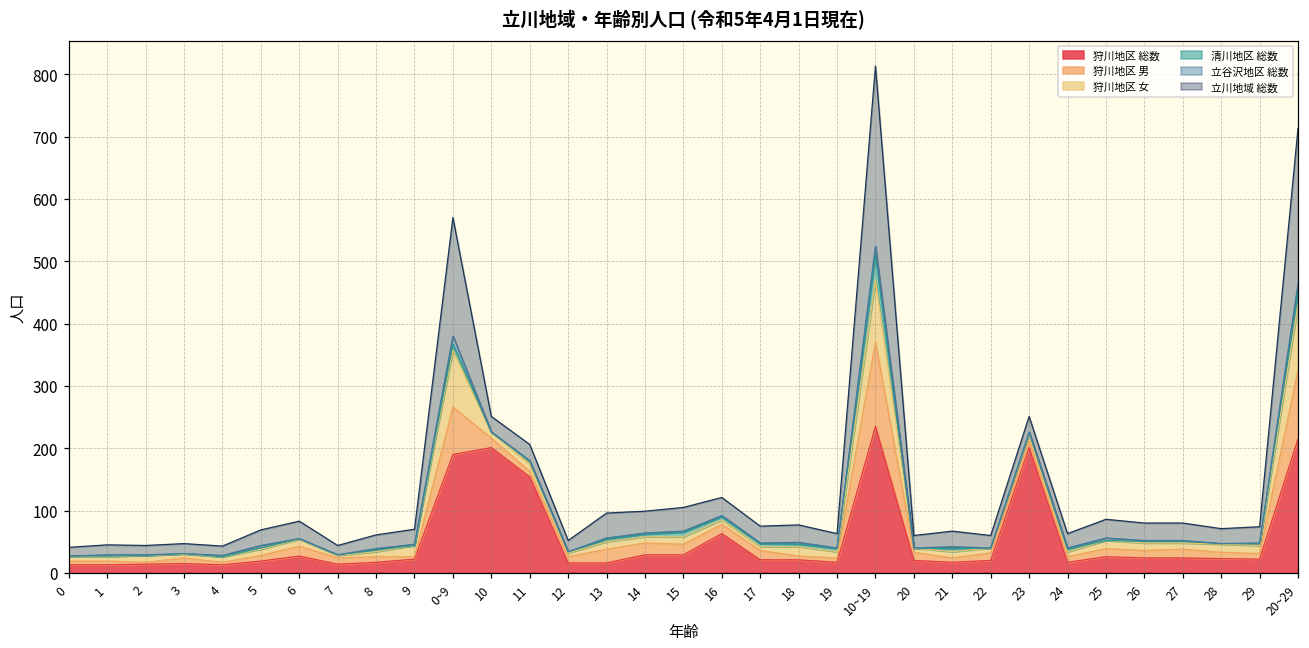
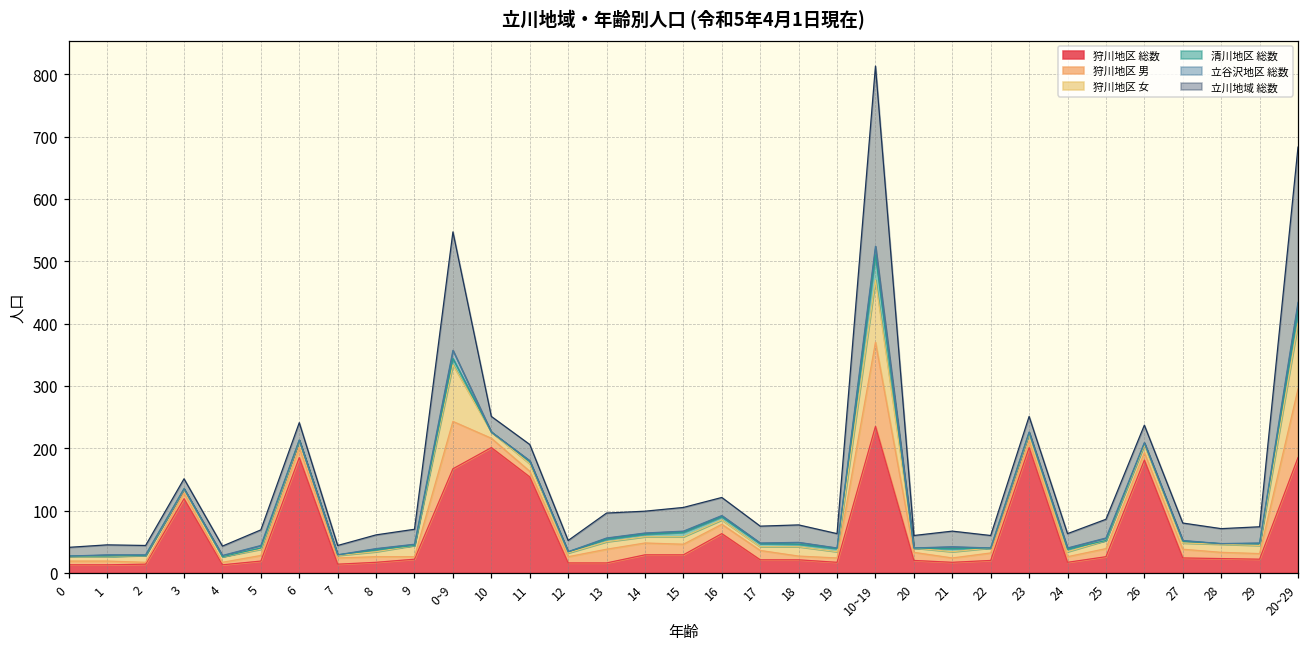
狩川地区 総数, 3: 20 -> 120
狩川地区 総数, 6: 30 -> 190
狩川地区 総数, 0~9: 190 -> 170
狩川地区 総数, 26: 20 -> 180
狩川地区 総数, 20~29: 220 -> 190
